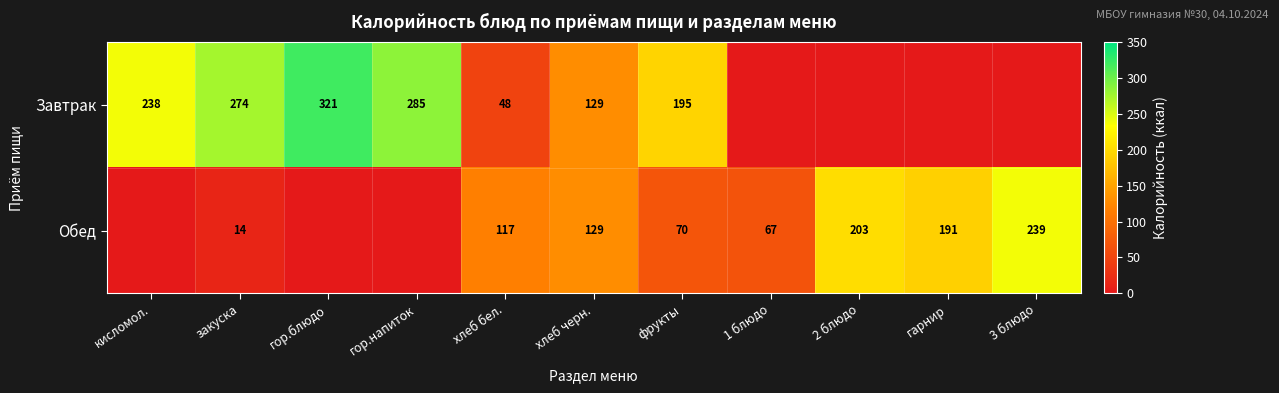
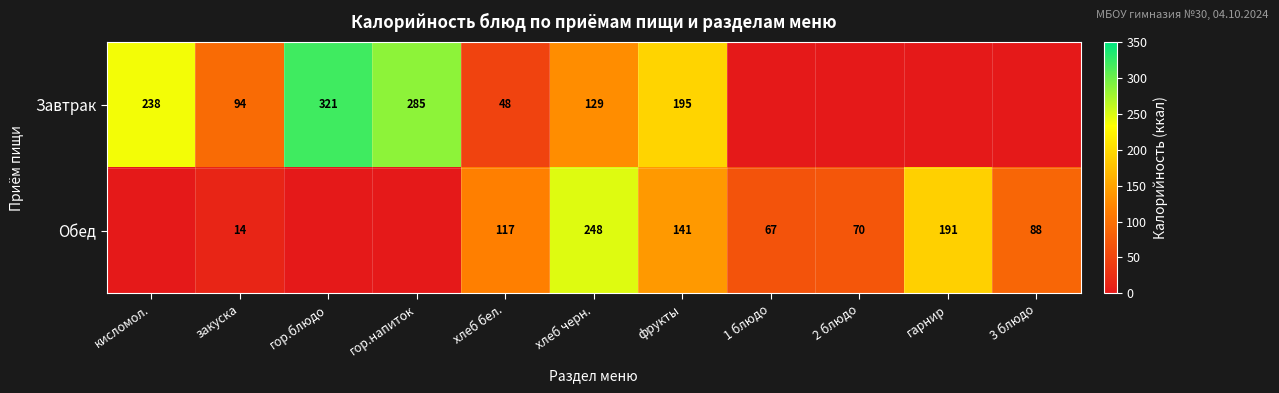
Завтрак, закуска: 274 -> 94
Обед, хлеб черн.: 129 -> 248
Обед, фрукты: 70 -> 141
Обед, 2 блюдо: 203 -> 70
Обед, 3 блюдо: 239 -> 88
